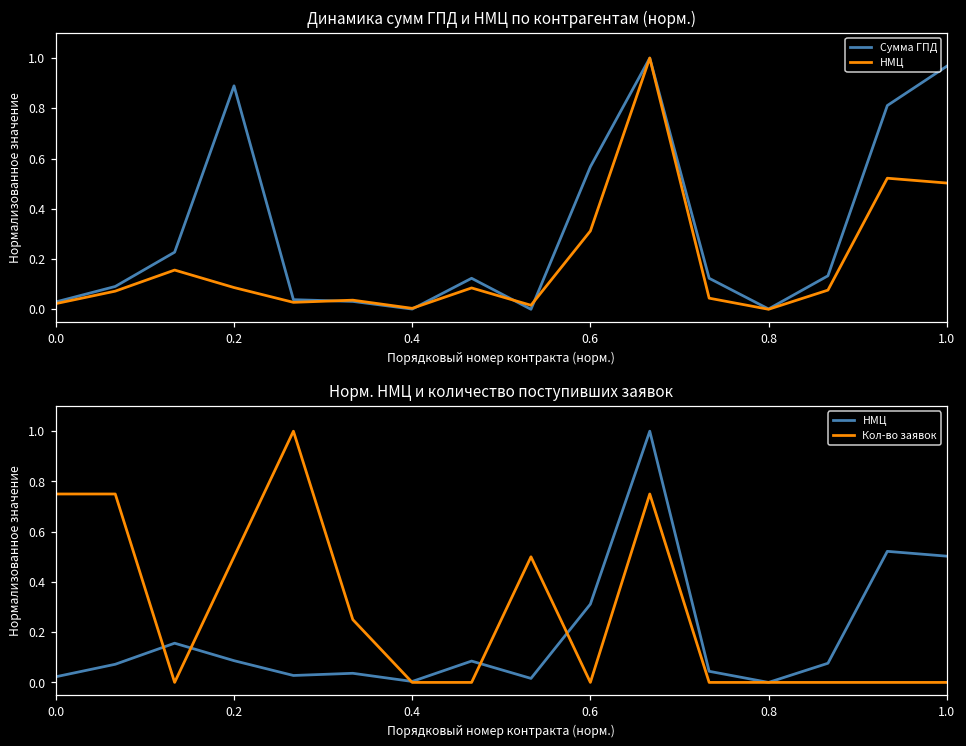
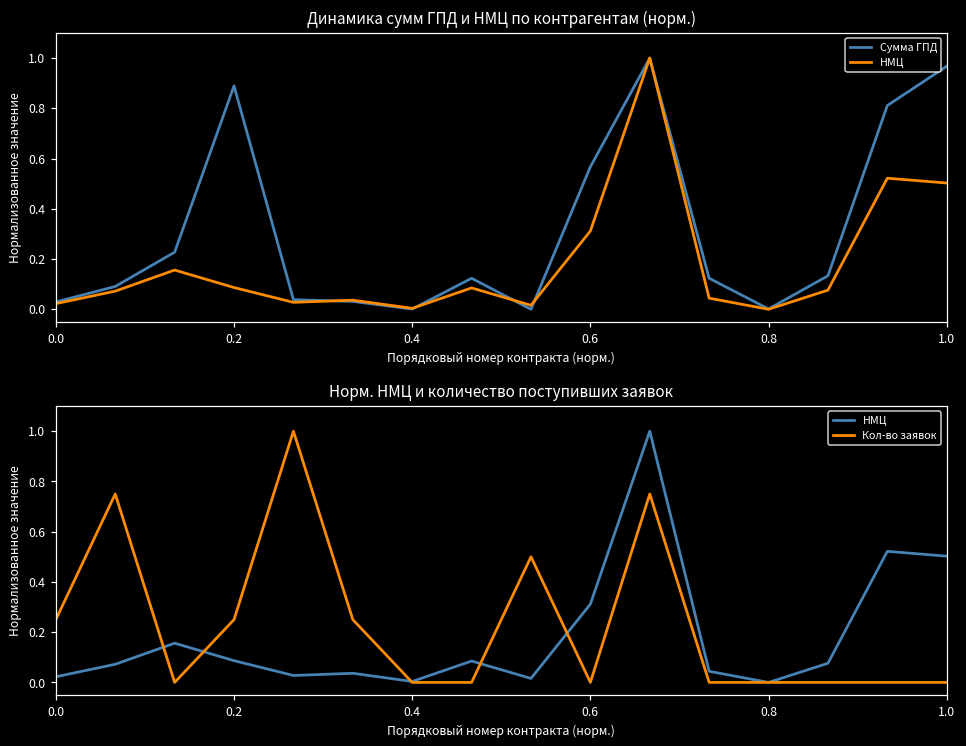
Норм. НМЦ и количество поступивших заявок, Кол-во заявок, 0.0: 0.75 -> 0.25
Норм. НМЦ и количество поступивших заявок, Кол-во заявок, 0.2: 0.50 -> 0.25
